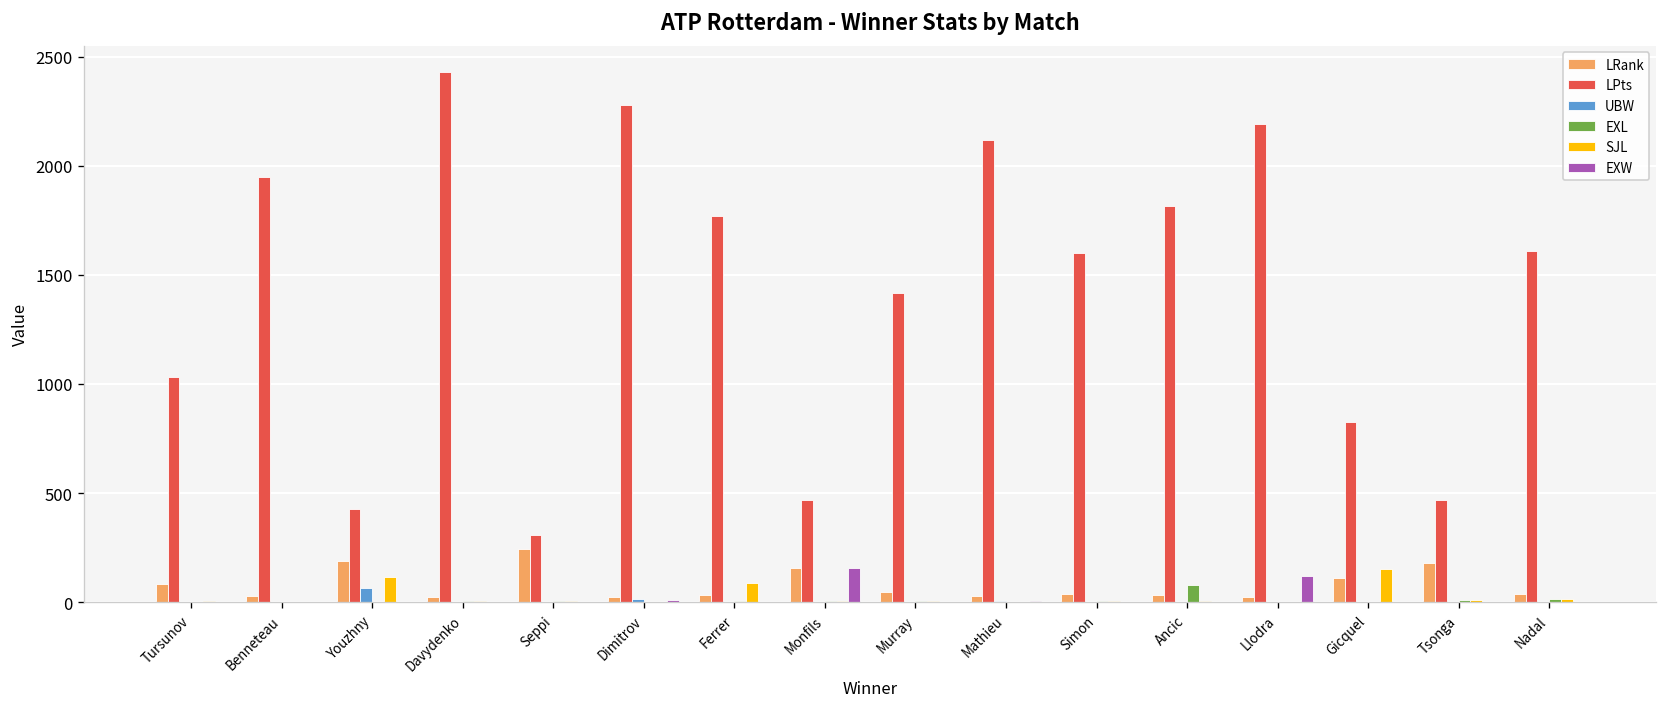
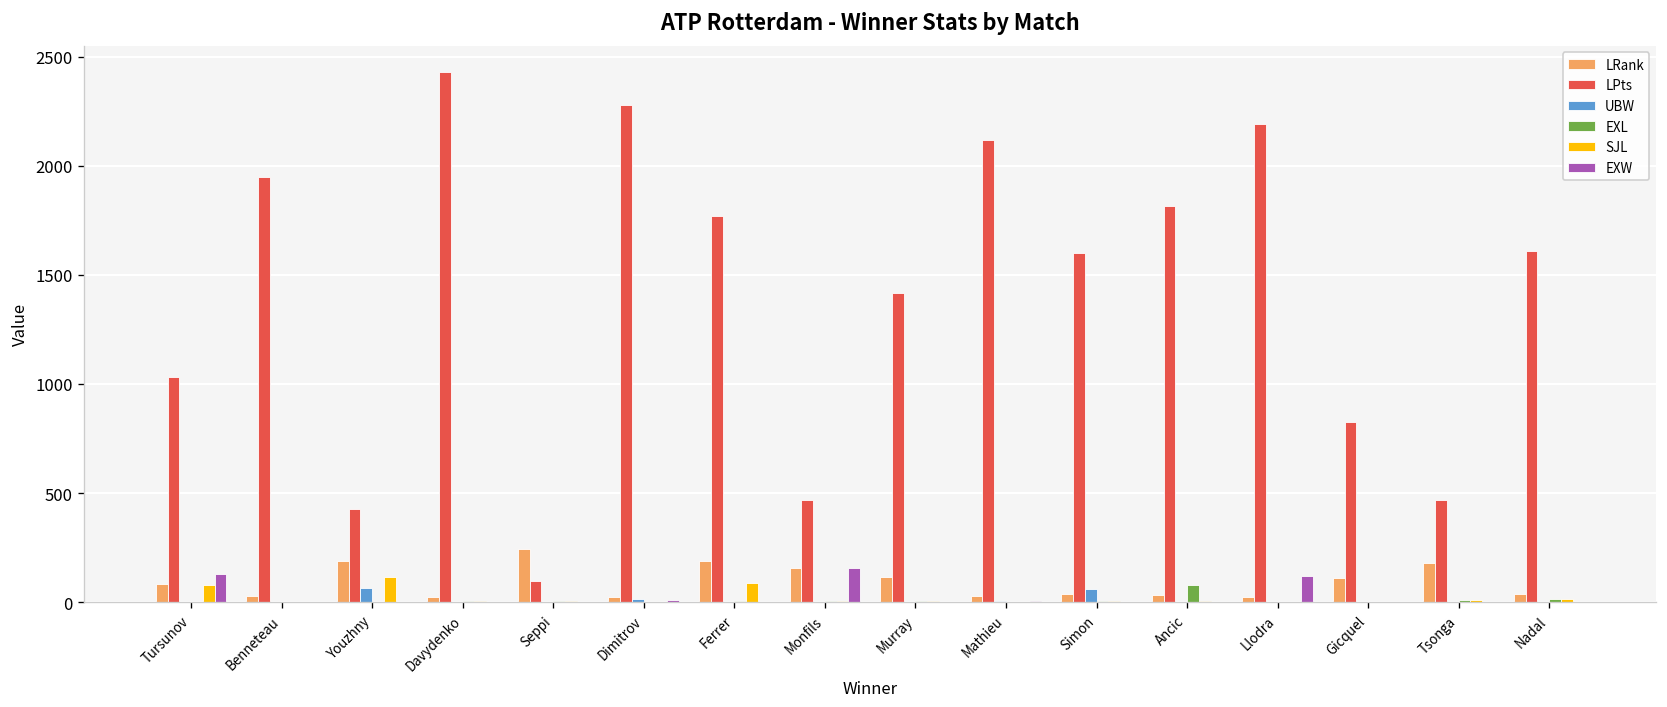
SJL, Tursunov: 0 -> 80
EXW, Tursunov: 0 -> 130
LPts, Seppi: 310 -> 100
LRank, Ferrer: 30 -> 190
LRank, Murray: 50 -> 120
UBW, Simon: 0 -> 60
SJL, Gicquel: 150 -> 0
